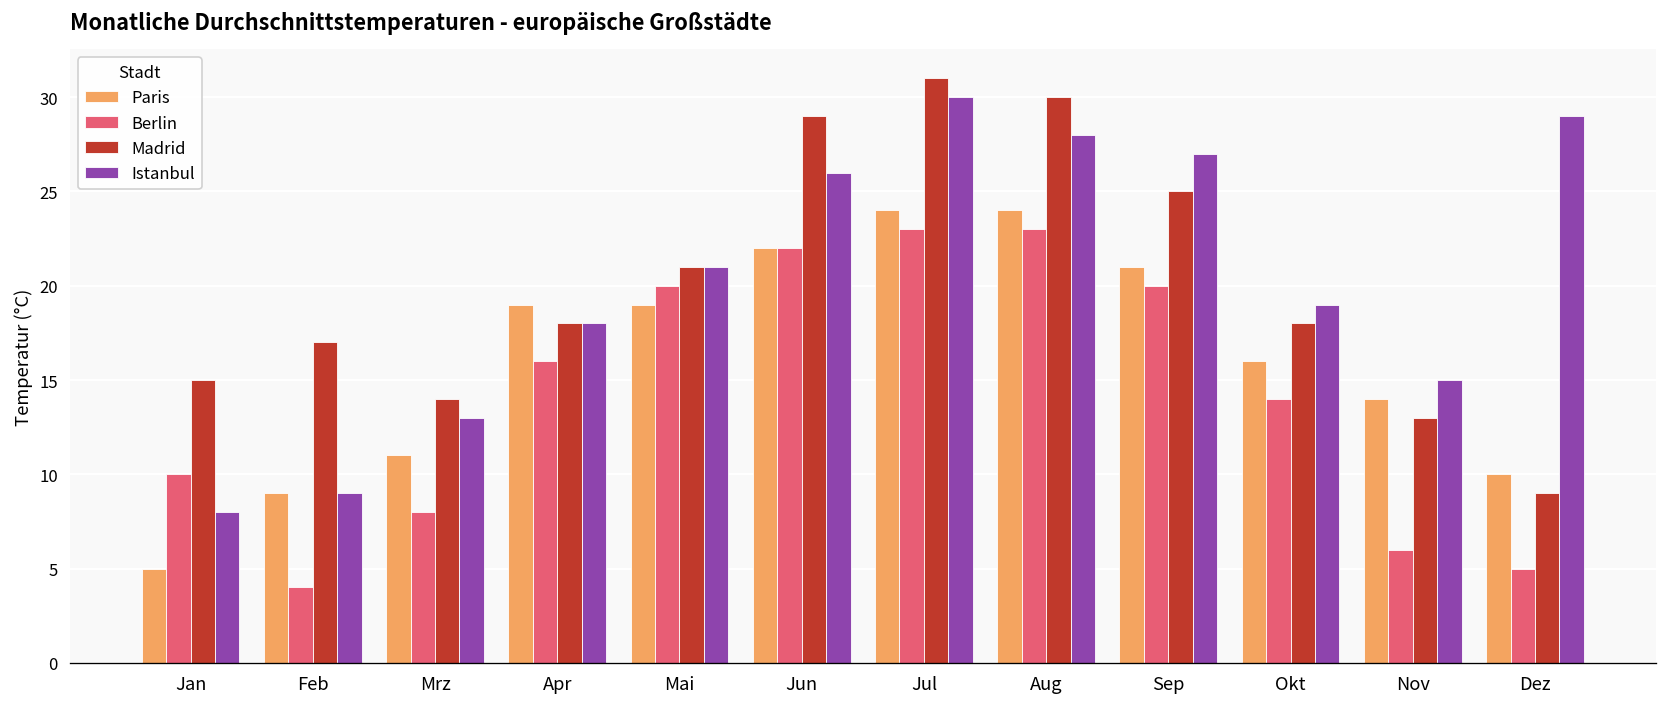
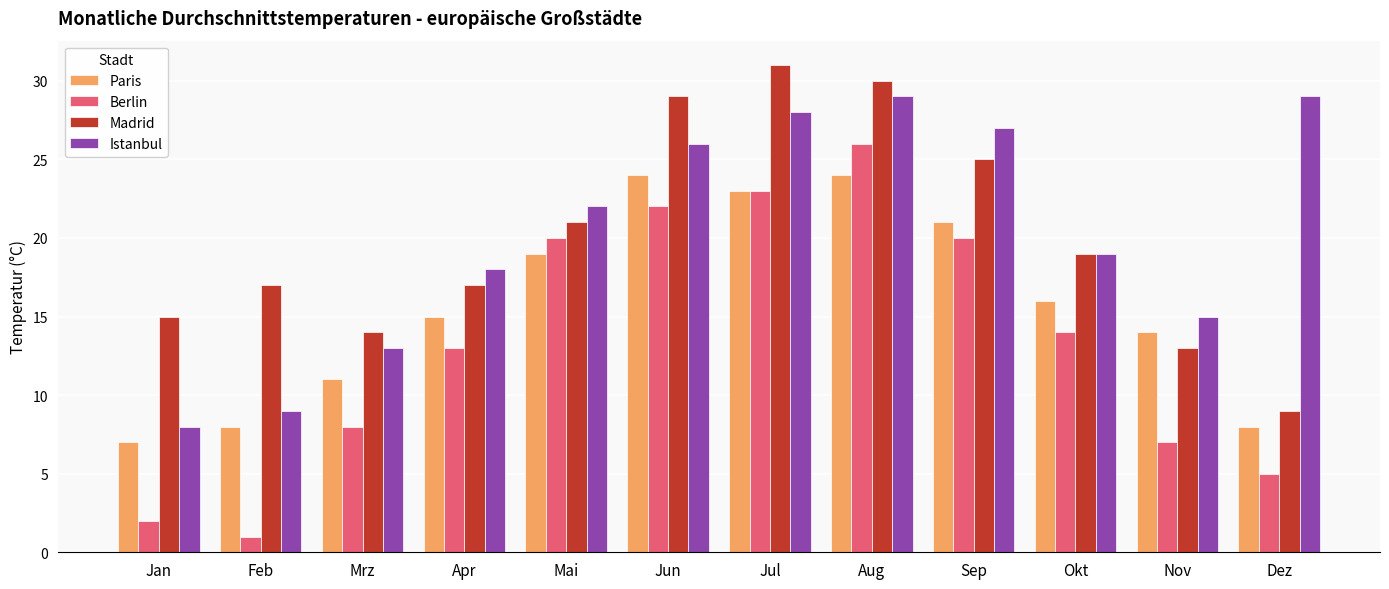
Paris, Jan: 5 -> 7
Berlin, Jan: 10 -> 2
Paris, Feb: 9 -> 8
Berlin, Feb: 4 -> 1
Paris, Apr: 19 -> 15
Berlin, Apr: 16 -> 13
Madrid, Apr: 18 -> 17
Istanbul, Mai: 21 -> 22
Paris, Jun: 22 -> 24
Paris, Jul: 24 -> 23
Istanbul, Jul: 30 -> 28
Berlin, Aug: 23 -> 26
Istanbul, Aug: 28 -> 29
Madrid, Okt: 18 -> 19
Berlin, Nov: 6 -> 7
Paris, Dez: 10 -> 8
